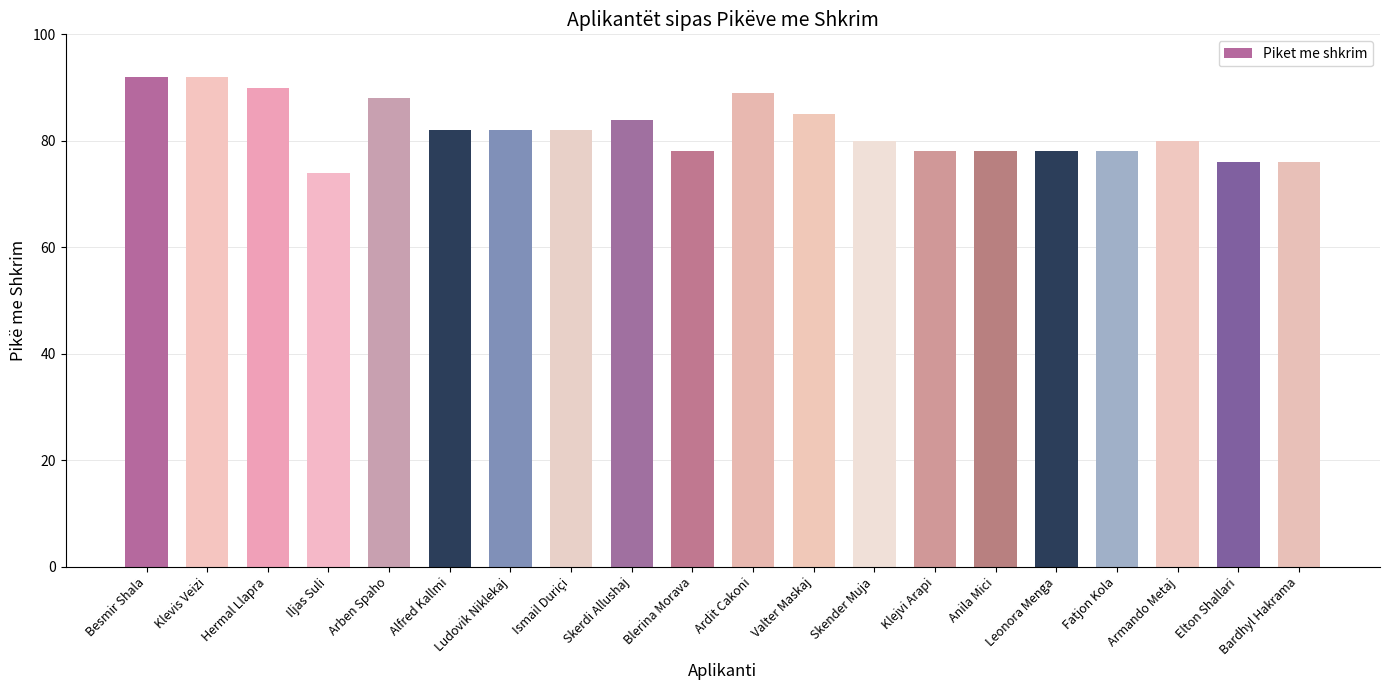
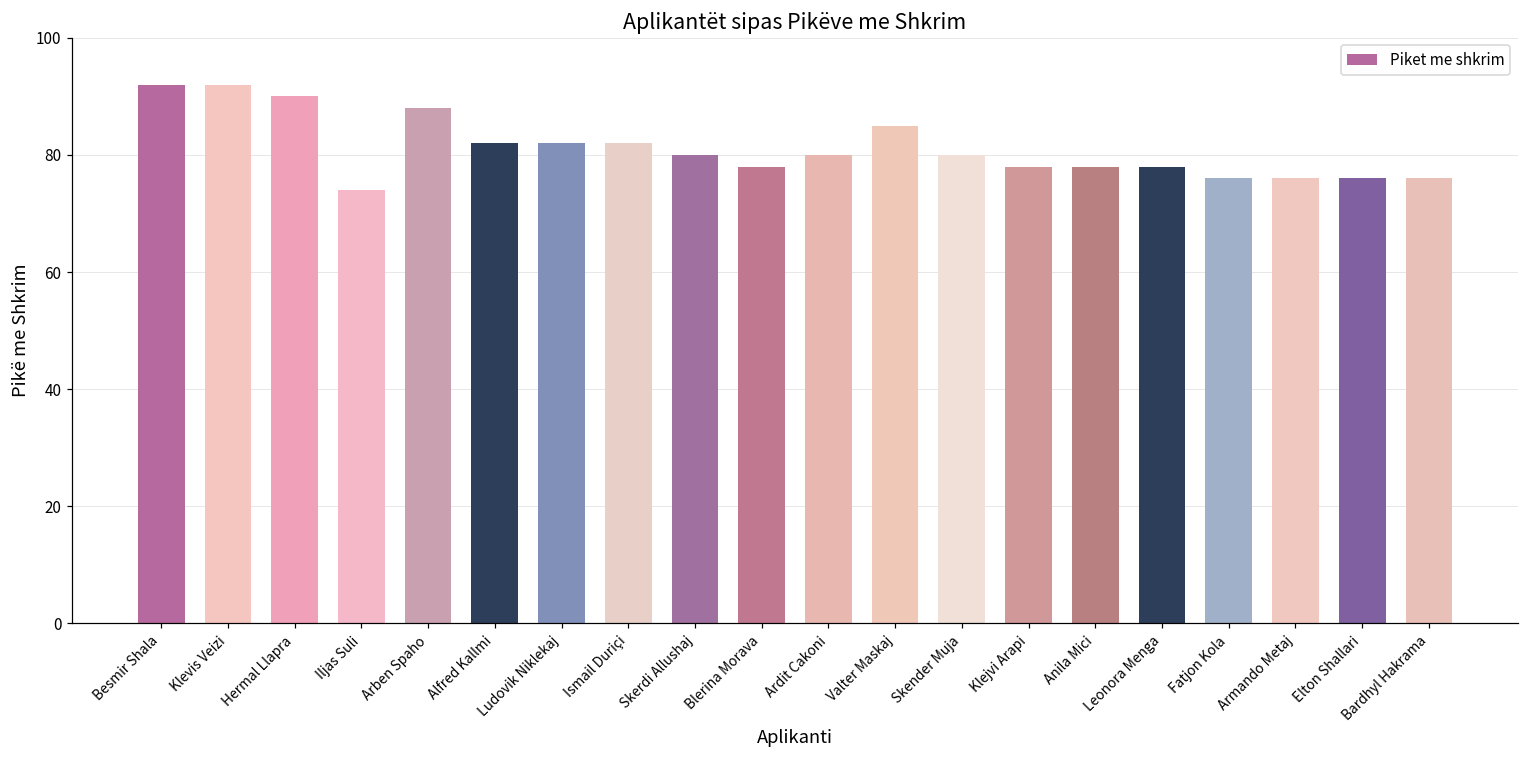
Skerdi Allushaj: 84 -> 80
Ardit Cakoni: 89 -> 80
Fatjon Kola: 78 -> 76
Armando Metaj: 80 -> 76
